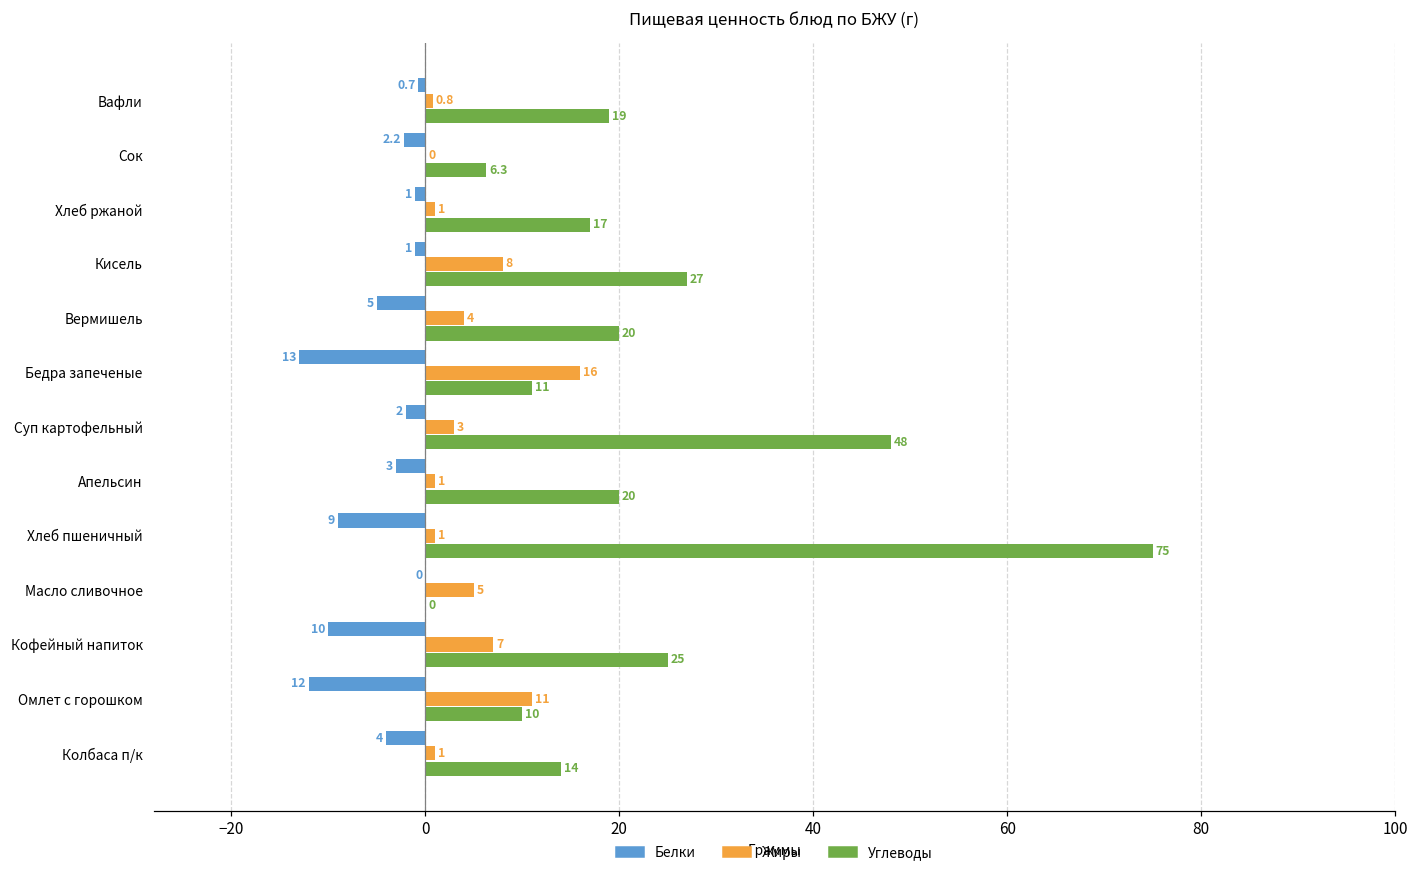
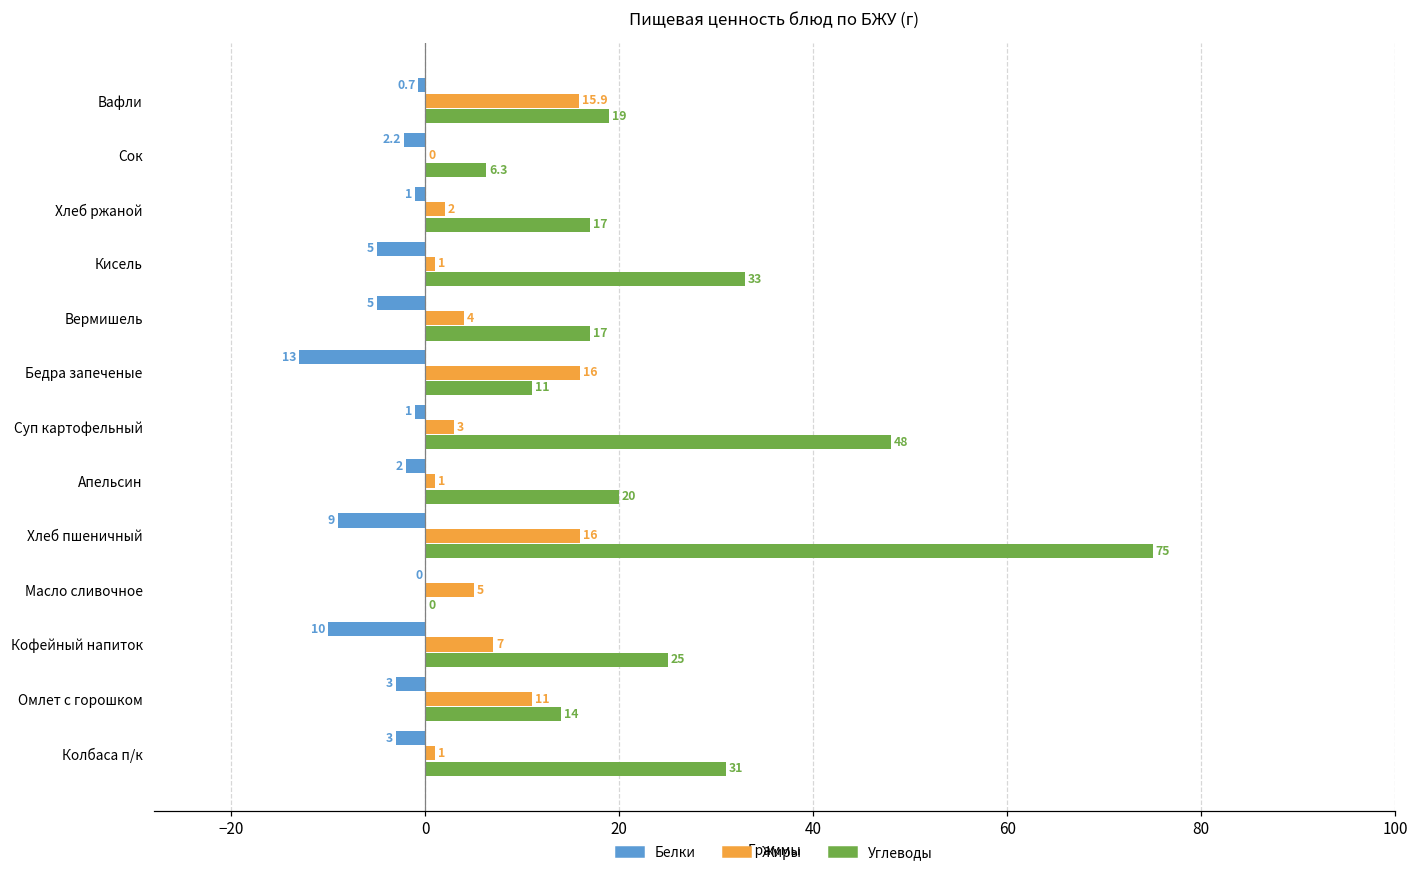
Жиры, Вафли: 0.8 -> 15.9
Жиры, Хлеб ржаной: 1 -> 2
Белки, Кисель: 1 -> 5
Жиры, Кисель: 8 -> 1
Углеводы, Кисель: 27 -> 33
Углеводы, Вермишель: 20 -> 17
Белки, Суп картофельный: 2 -> 1
Белки, Апельсин: 3 -> 2
Жиры, Хлеб пшеничный: 1 -> 16
Белки, Омлет с горошком: 12 -> 3
Углеводы, Омлет с горошком: 10 -> 14
Белки, Колбаса п/к: 4 -> 3
Углеводы, Колбаса п/к: 14 -> 31
